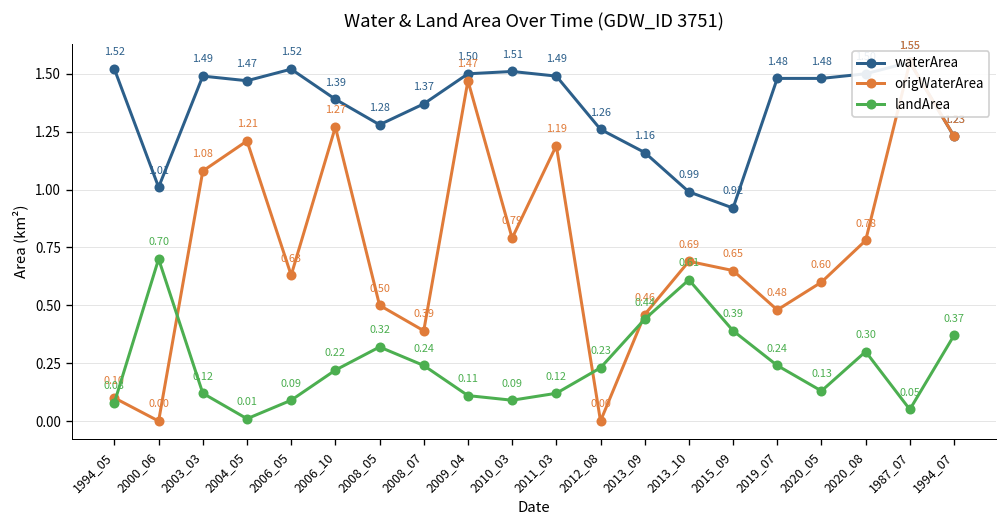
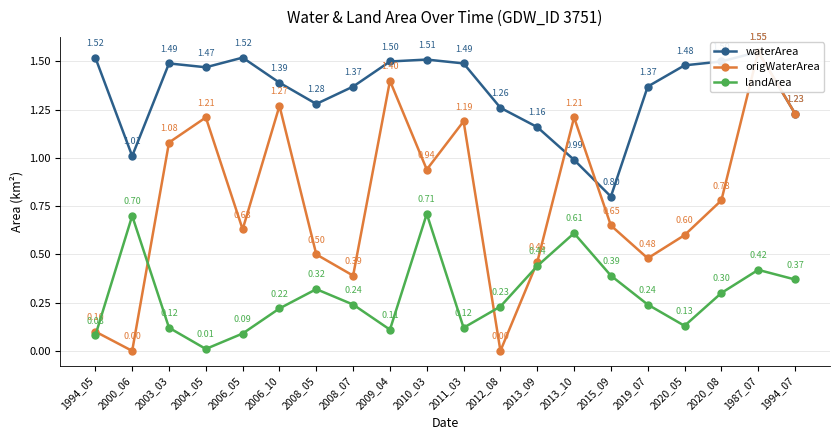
origWaterArea, 2009_04: 1.47 -> 1.40
origWaterArea, 2010_03: 0.79 -> 0.94
landArea, 2010_03: 0.09 -> 0.71
origWaterArea, 2013_10: 0.69 -> 1.21
waterArea, 2015_09: 0.92 -> 0.80
waterArea, 2019_07: 1.48 -> 1.37
landArea, 1987_07: 0.05 -> 0.42
